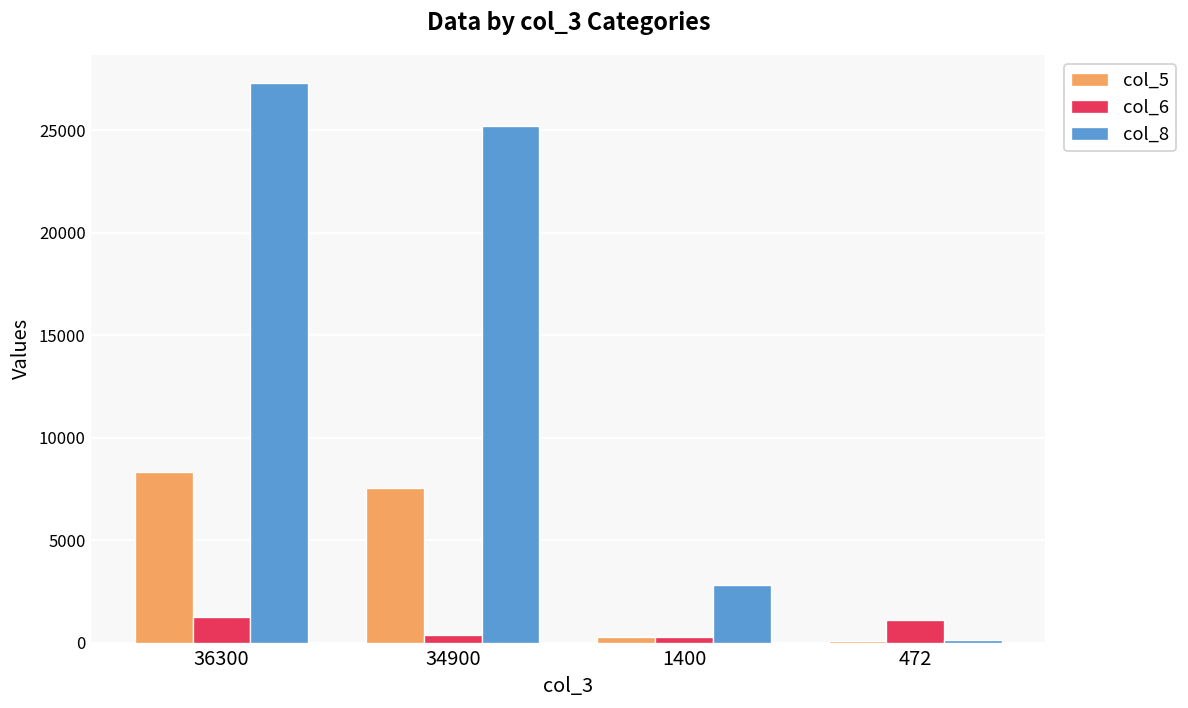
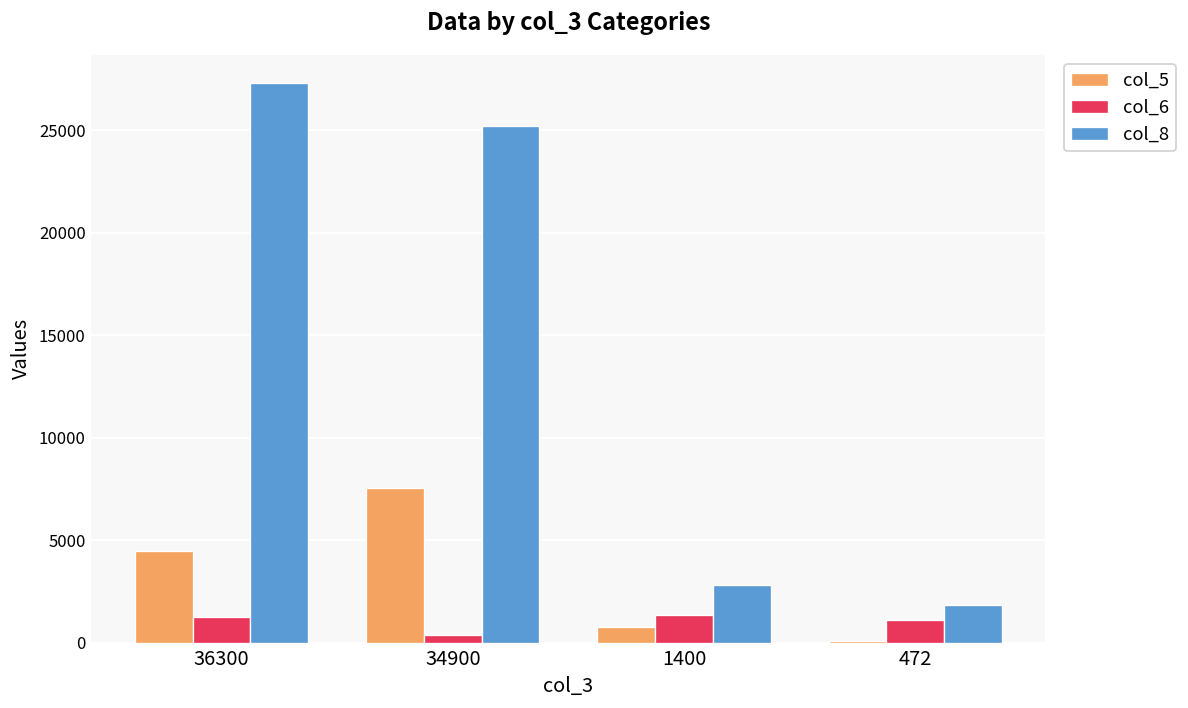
col_5, 36300: 8300 -> 4500
col_5, 1400: 300 -> 800
col_6, 1400: 300 -> 1300
col_8, 472: 100 -> 1800
